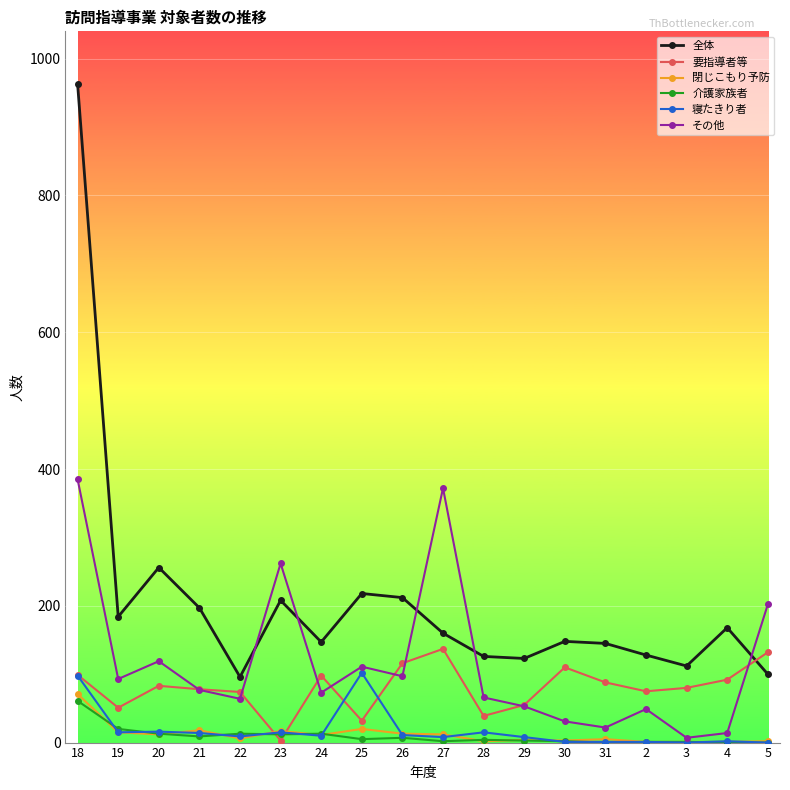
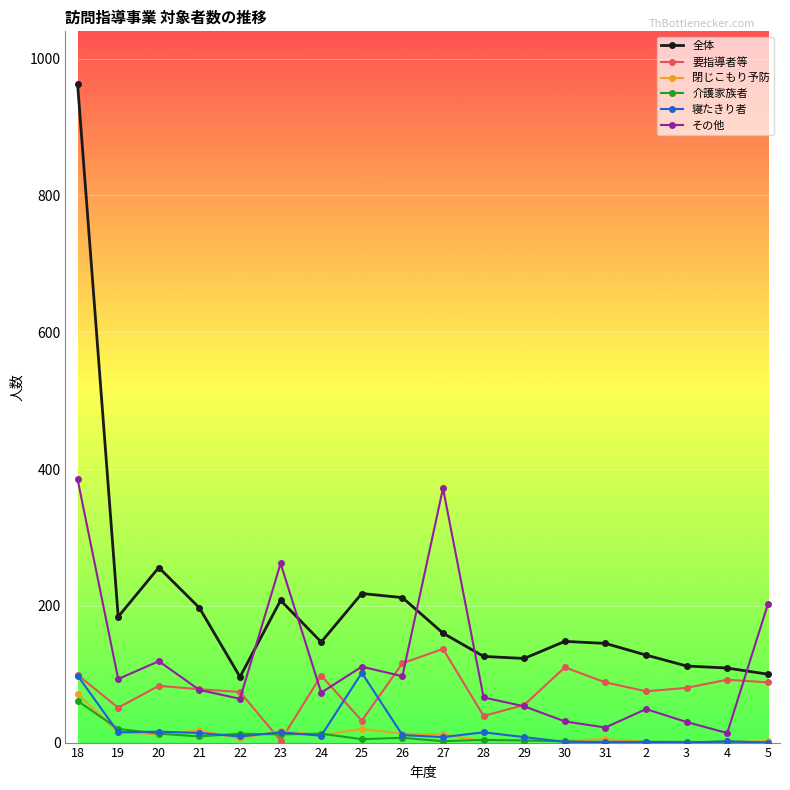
その他, 3: 10 -> 30
全体, 4: 170 -> 110
要指導者等, 5: 130 -> 90
